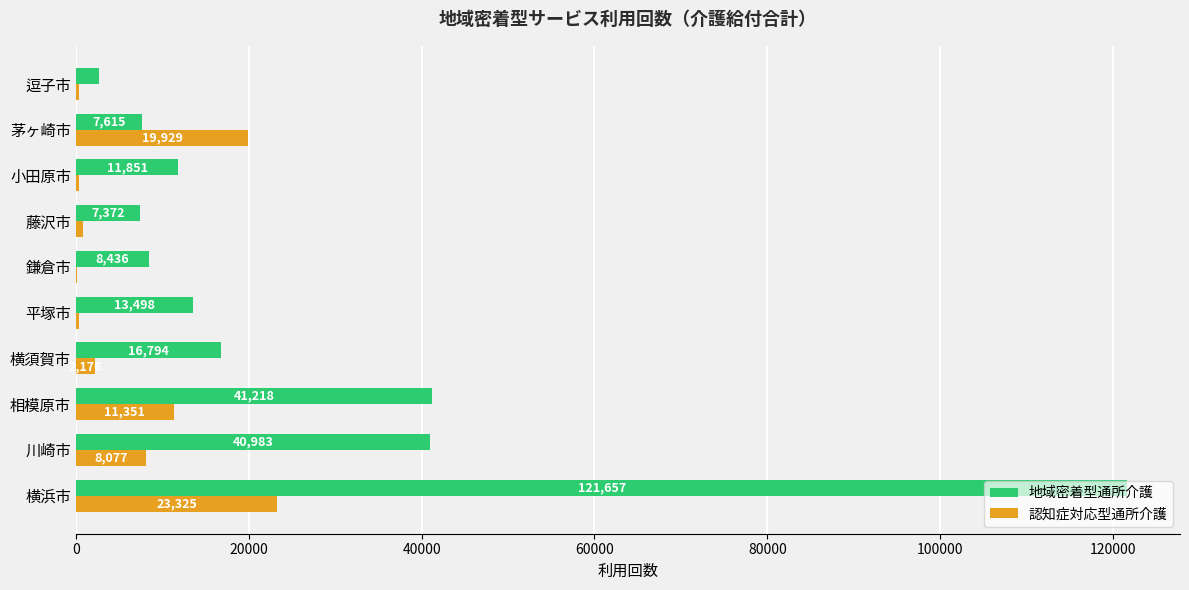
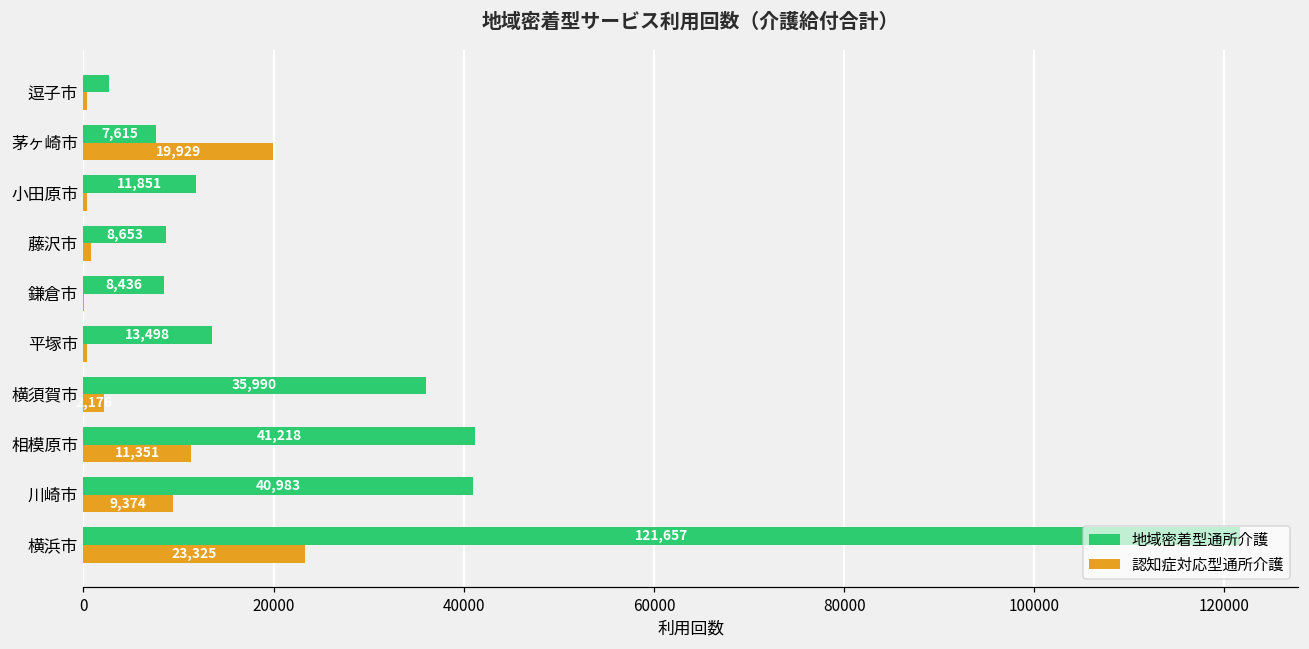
地域密着型通所介護, 藤沢市: 7,372 -> 8,653
地域密着型通所介護, 横須賀市: 16,794 -> 35,990
認知症対応型通所介護, 川崎市: 8,077 -> 9,374
